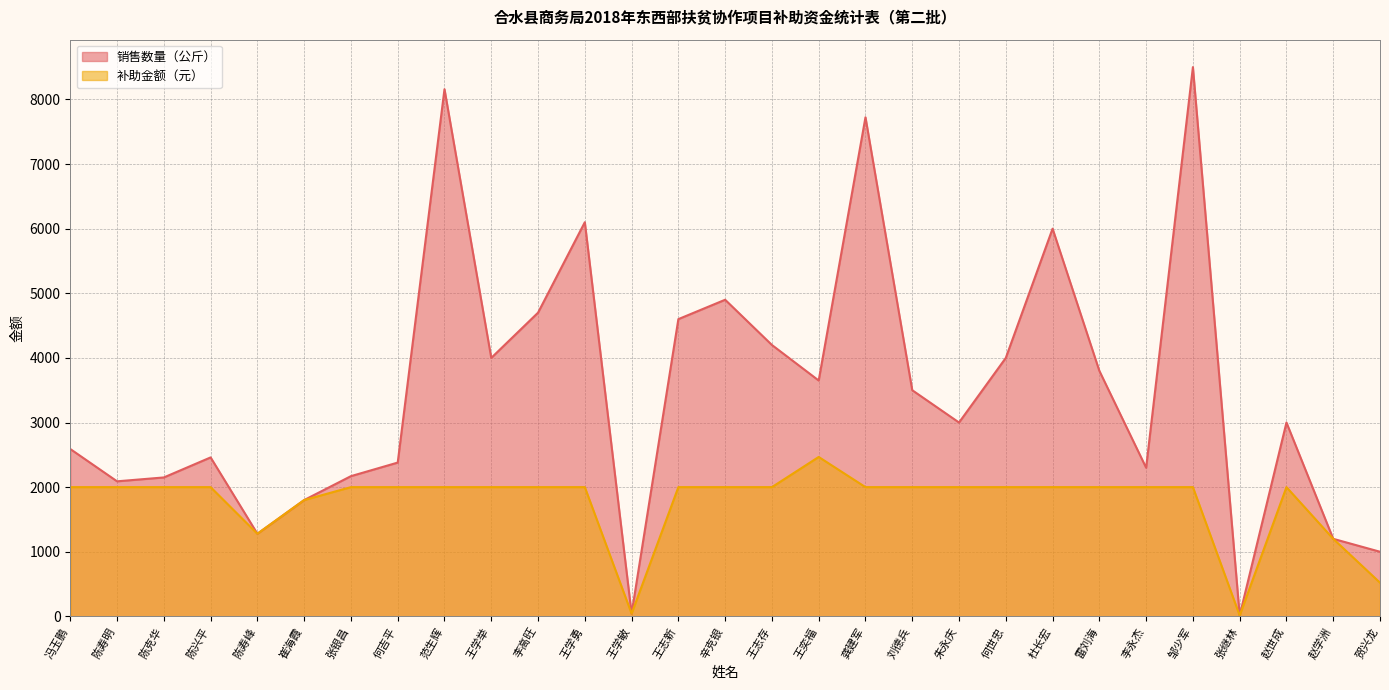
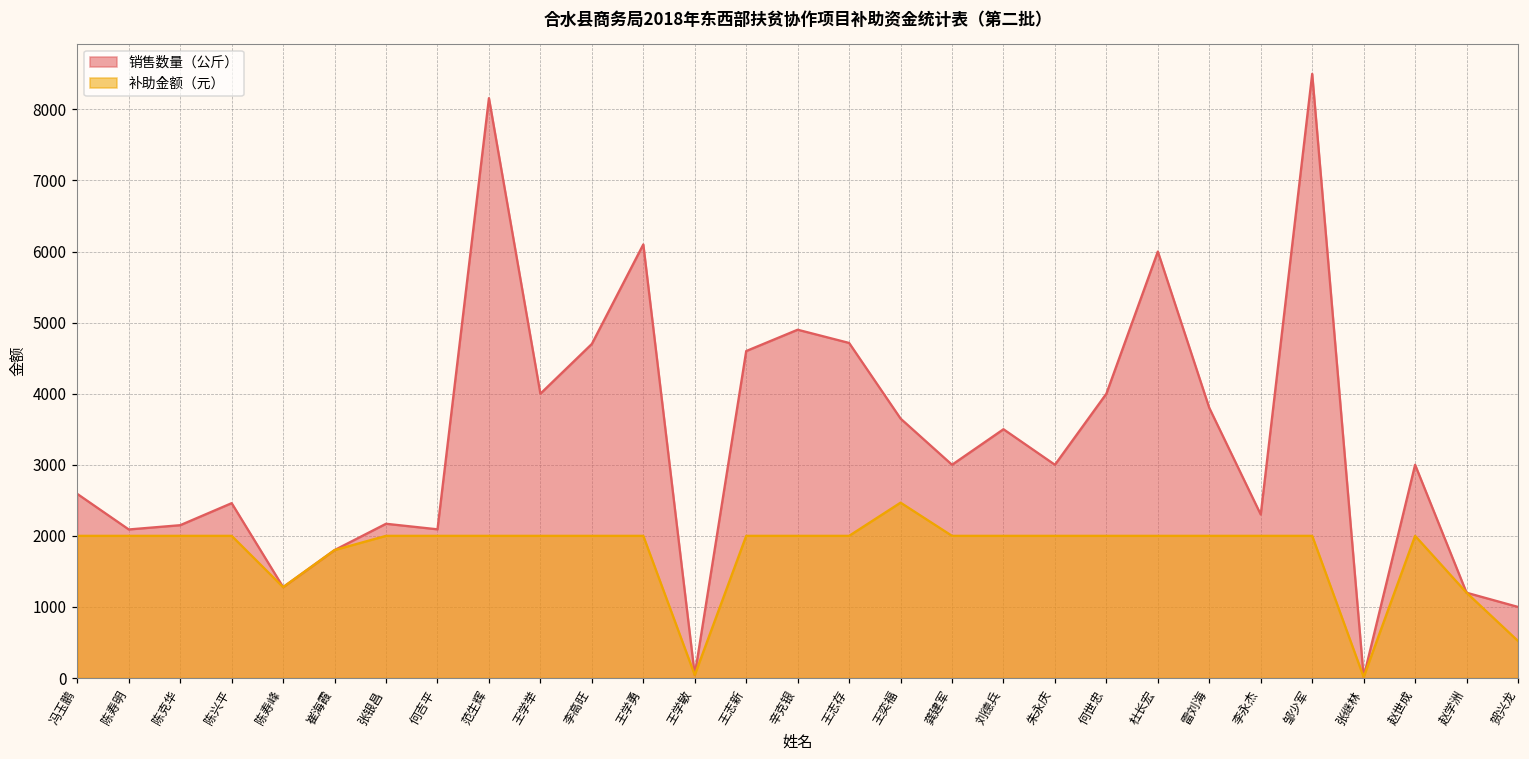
销售数量（公斤）, 何吉平: 2400 -> 2100
销售数量（公斤）, 王志存: 4200 -> 4700
销售数量（公斤）, 龚建军: 7700 -> 3000
